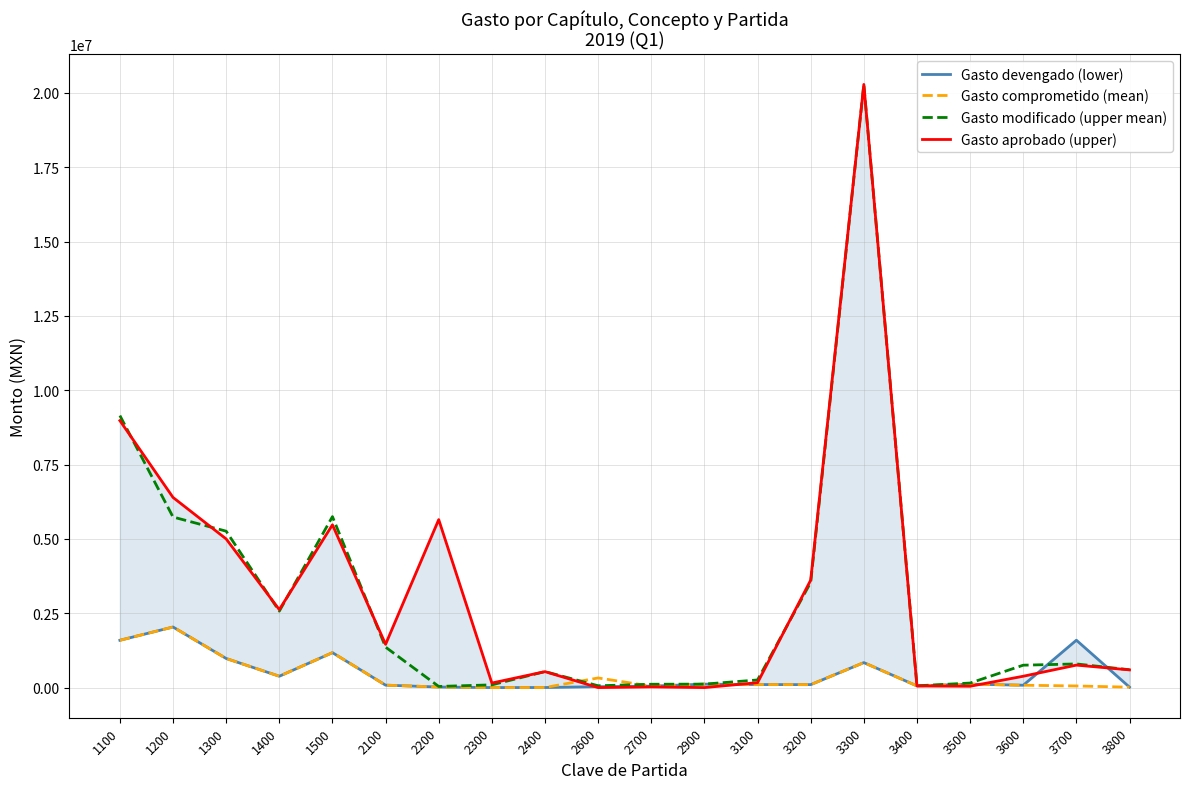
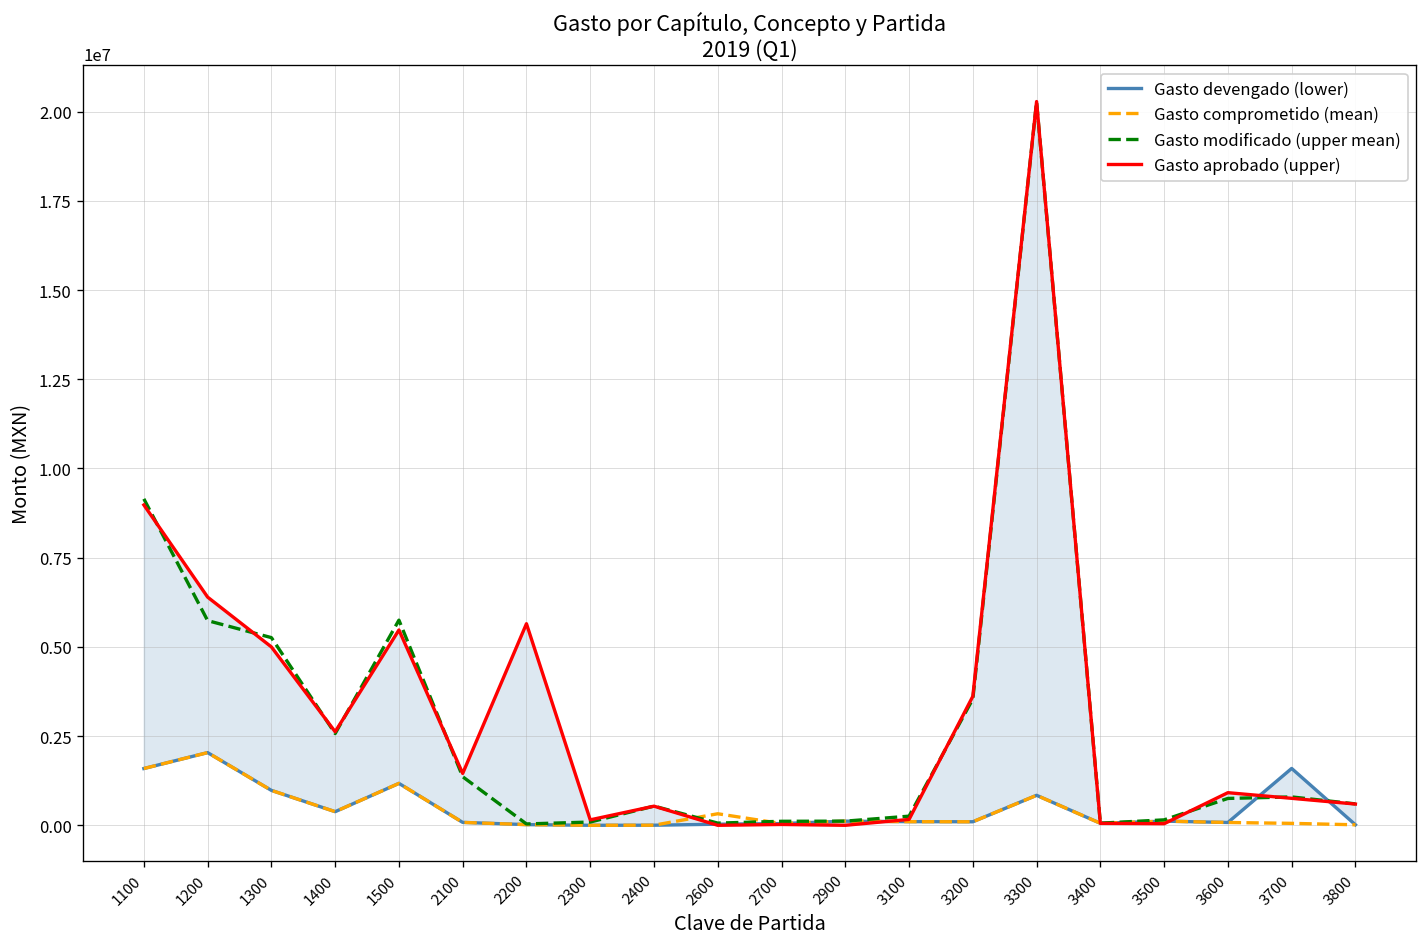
Gasto aprobado (upper), 3600: 400000 -> 900000
